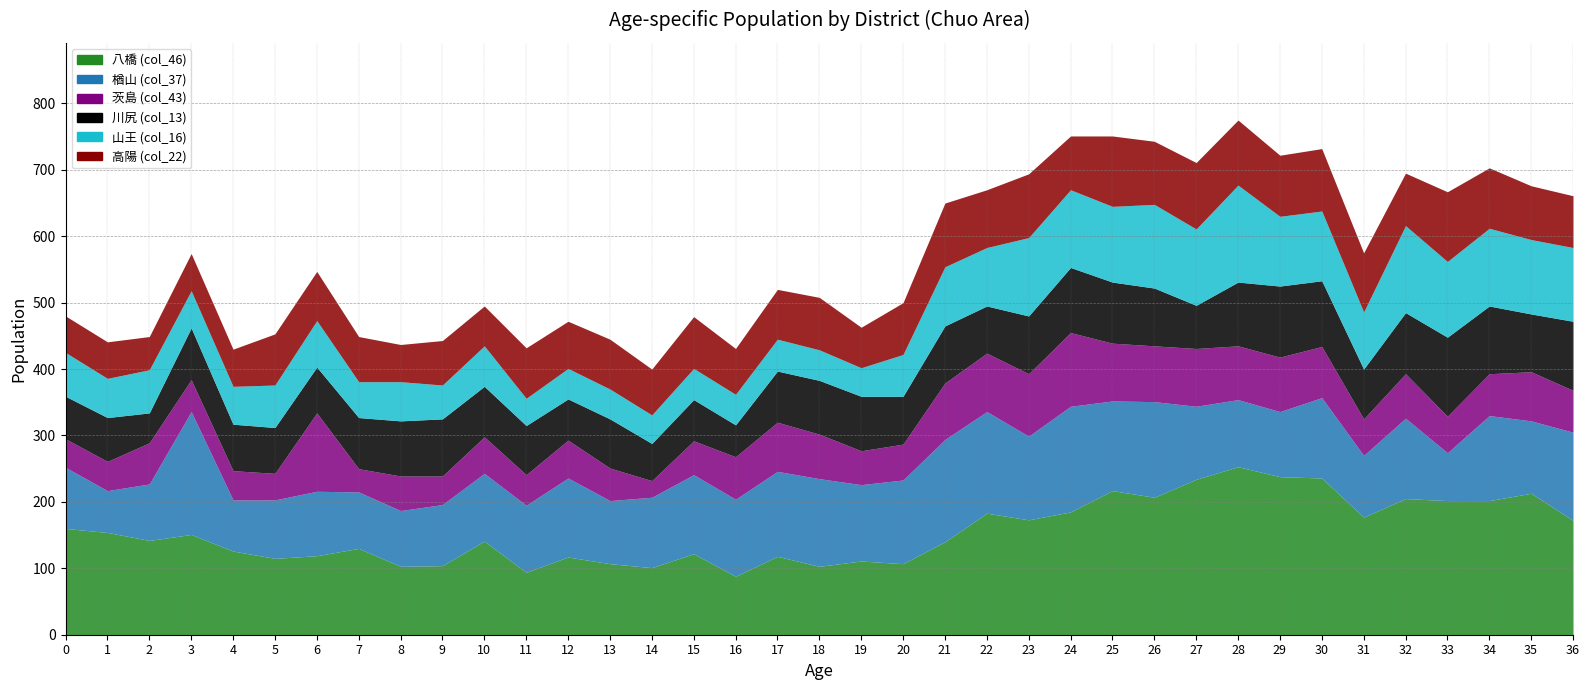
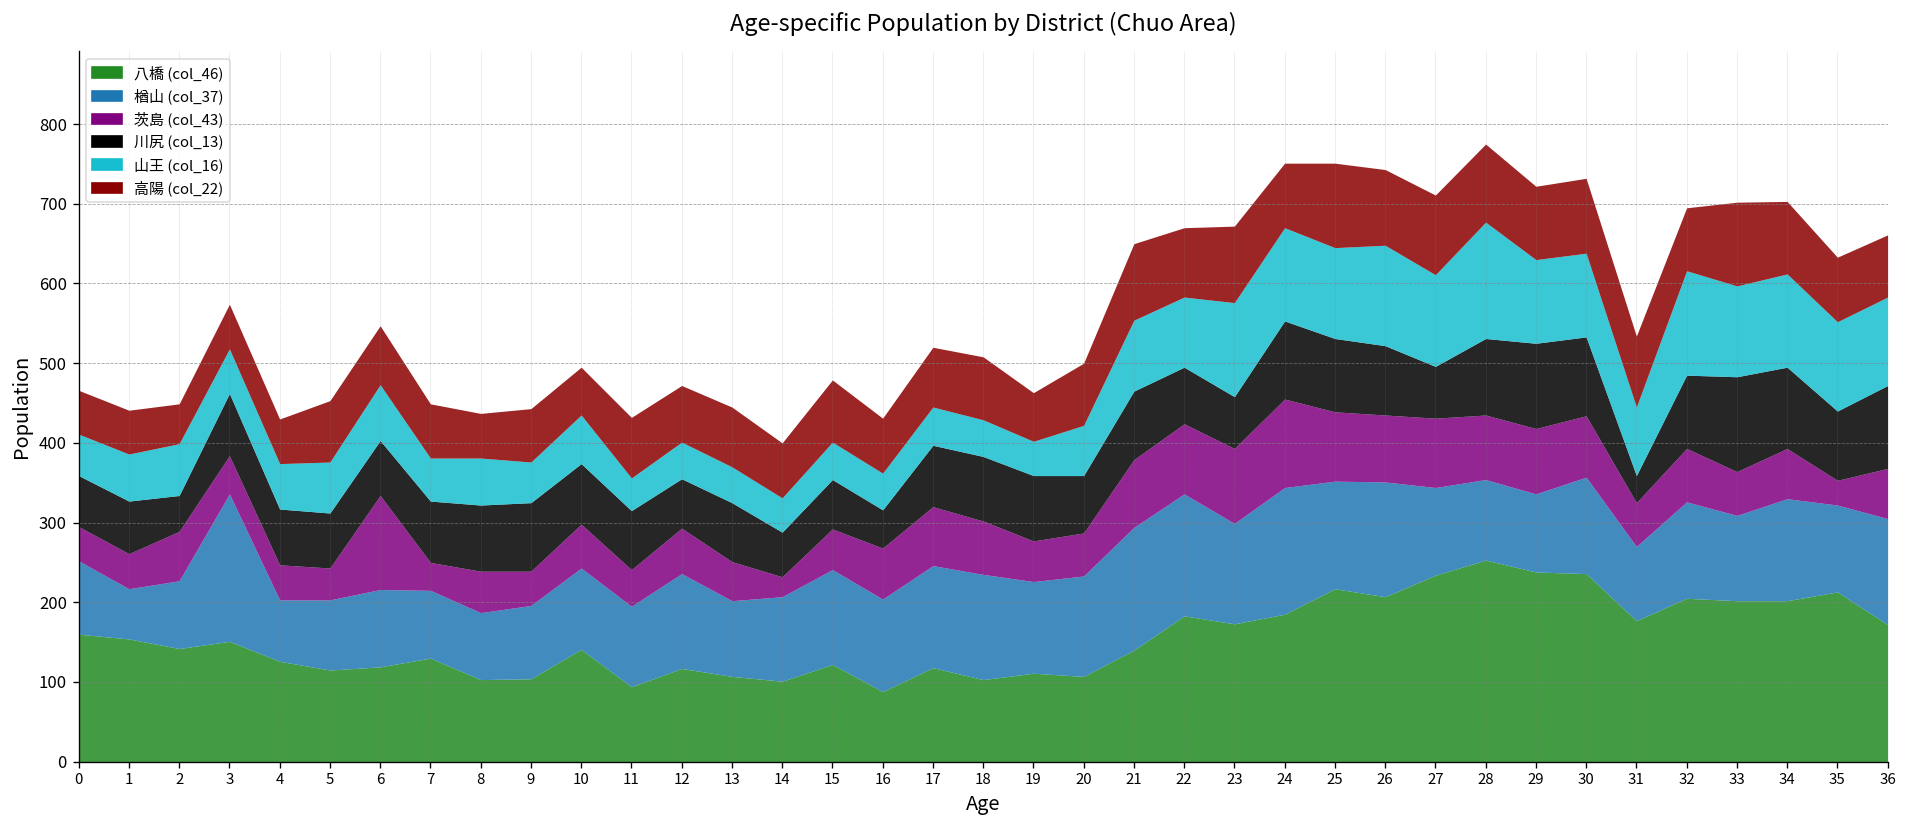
山王 (col_16), 0: 70 -> 50
川尻 (col_13), 23: 90 -> 70
川尻 (col_13), 31: 80 -> 30
楢山 (col_37), 33: 70 -> 110
茨島 (col_43), 35: 70 -> 30
